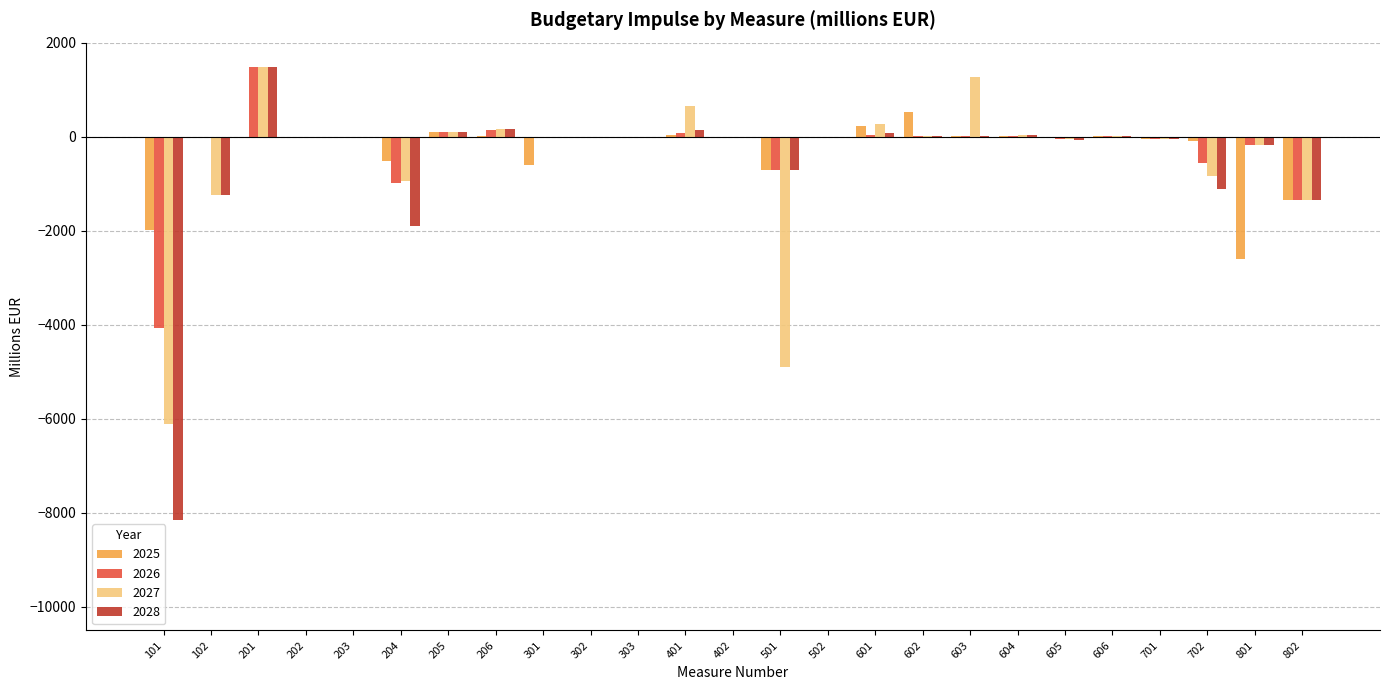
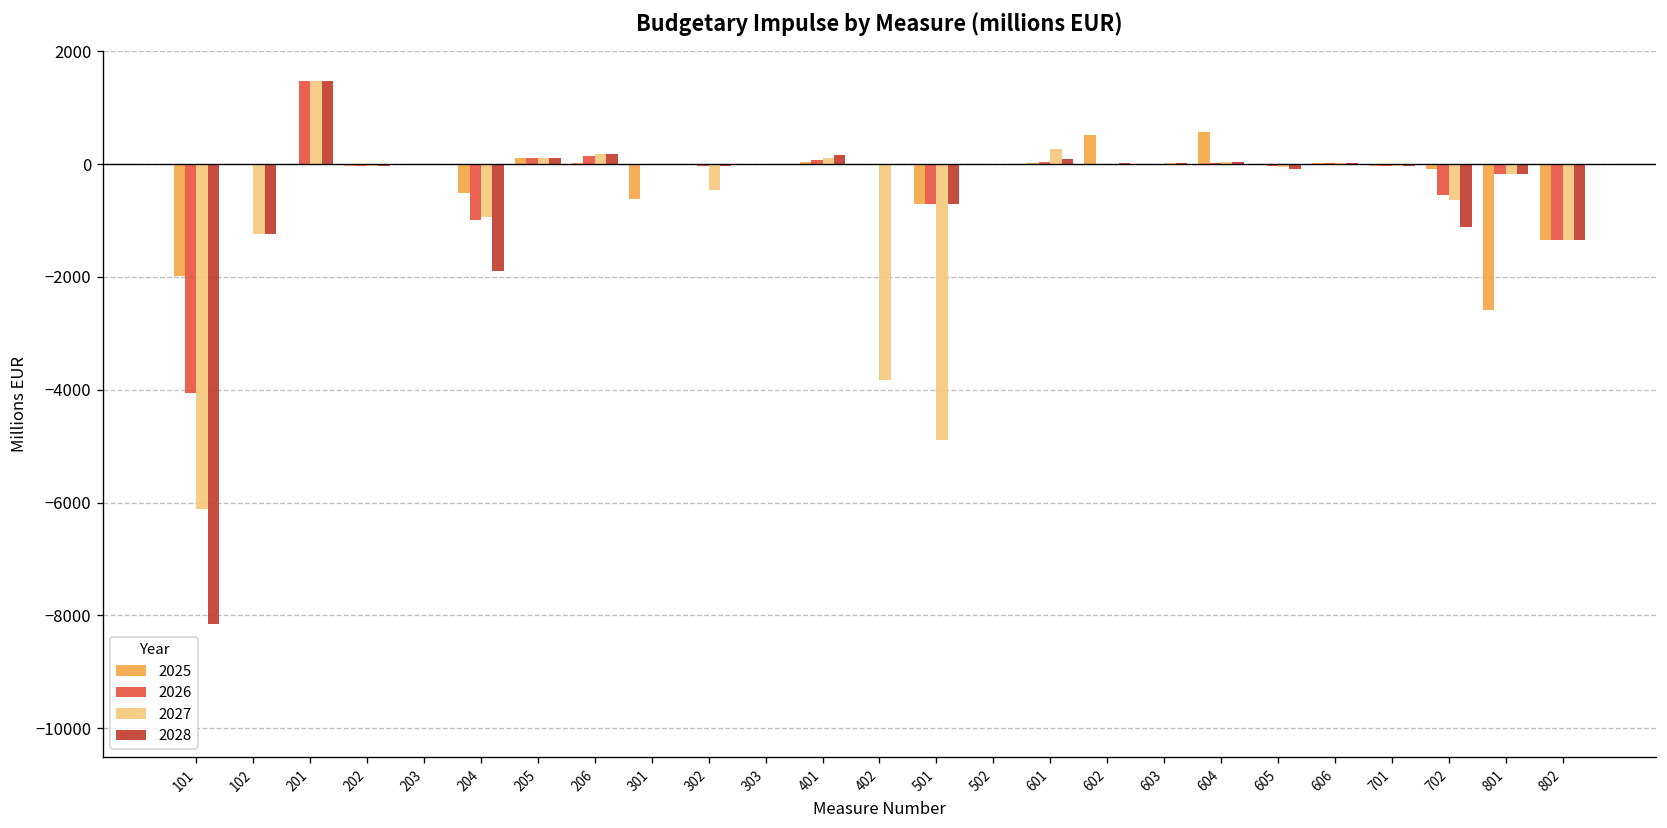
2027, 302: 0 -> -500
2027, 401: 700 -> 100
2027, 402: 0 -> -3800
2025, 601: 200 -> 0
2027, 603: 1300 -> 0
2025, 604: 0 -> 600
2027, 702: -800 -> -600
